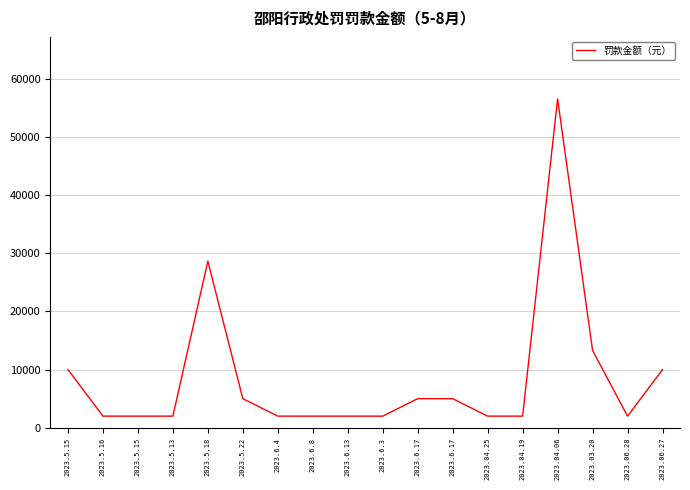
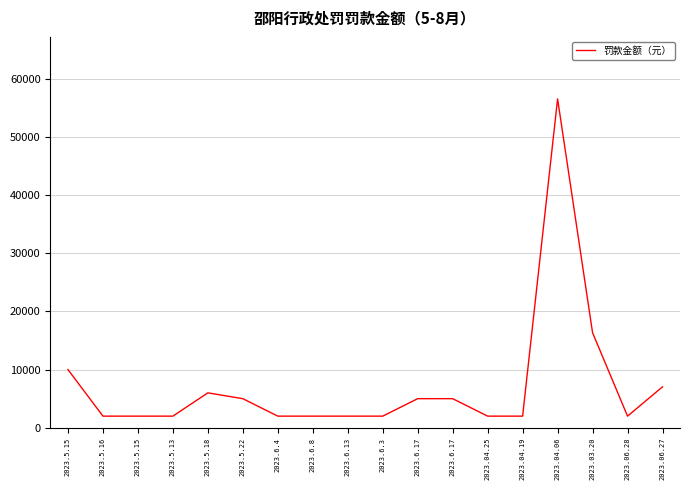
2023.5.18: 29000 -> 6000
2023.03.20: 13000 -> 16000
2023.06.27: 10000 -> 7000
